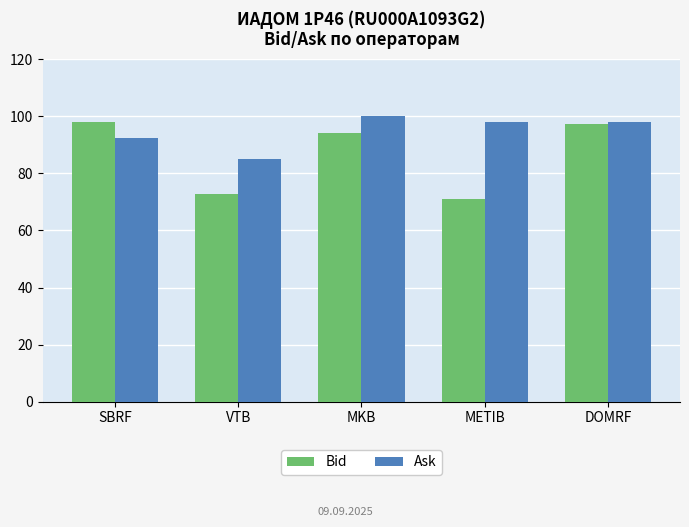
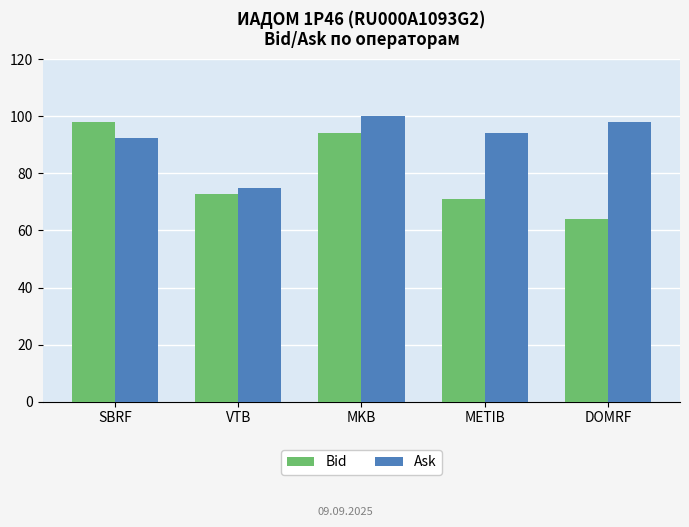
Ask, VTB: 85 -> 75
Ask, METIB: 98 -> 94
Bid, DOMRF: 97 -> 64
